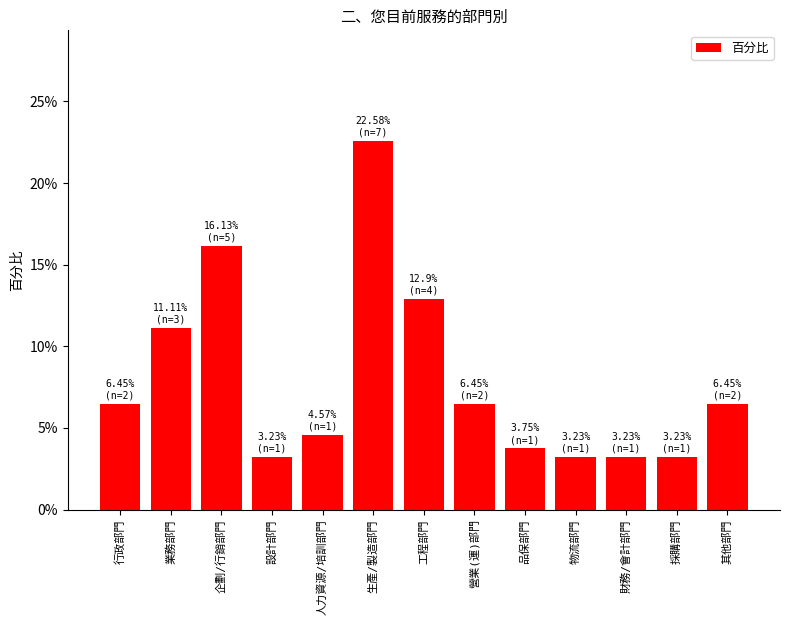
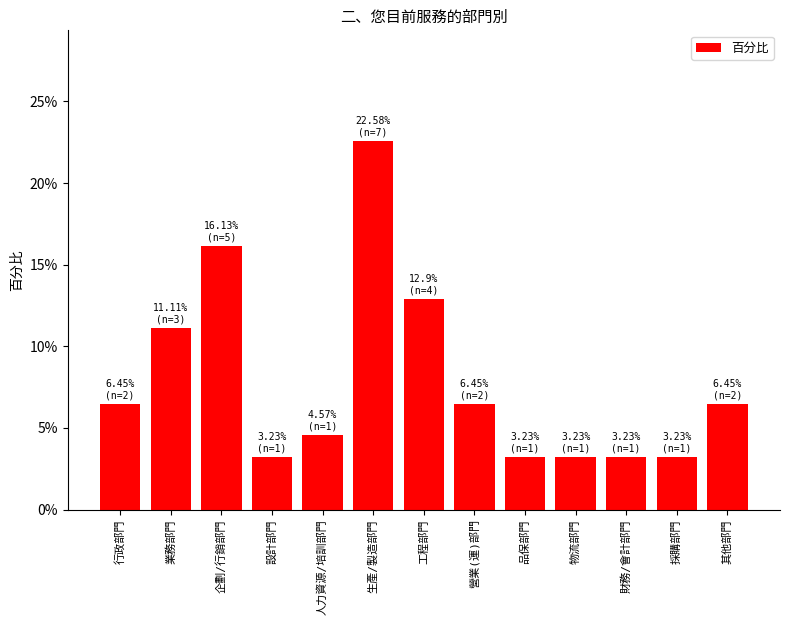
品保部門: 3.75% -> 3.23%
